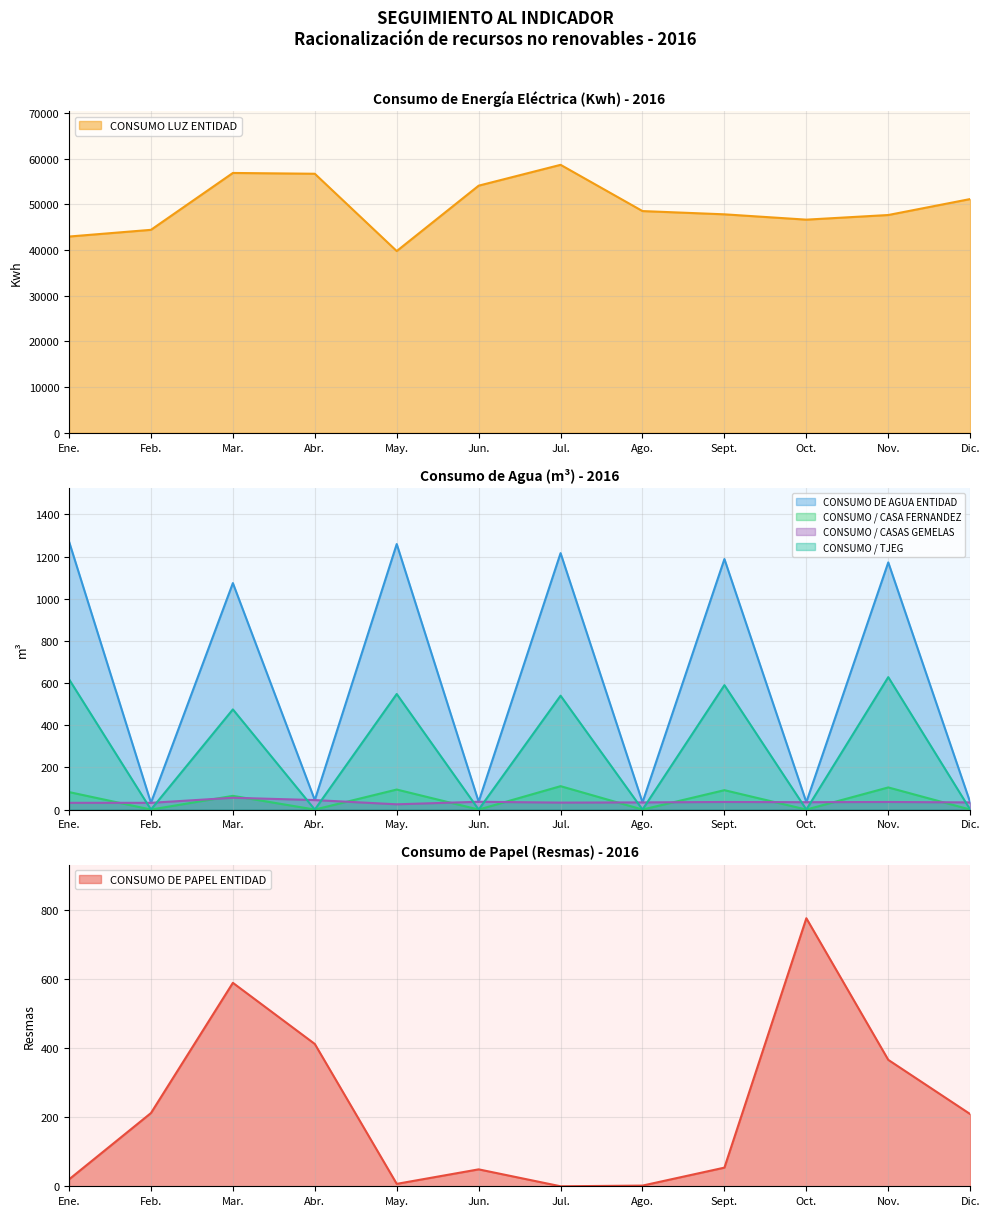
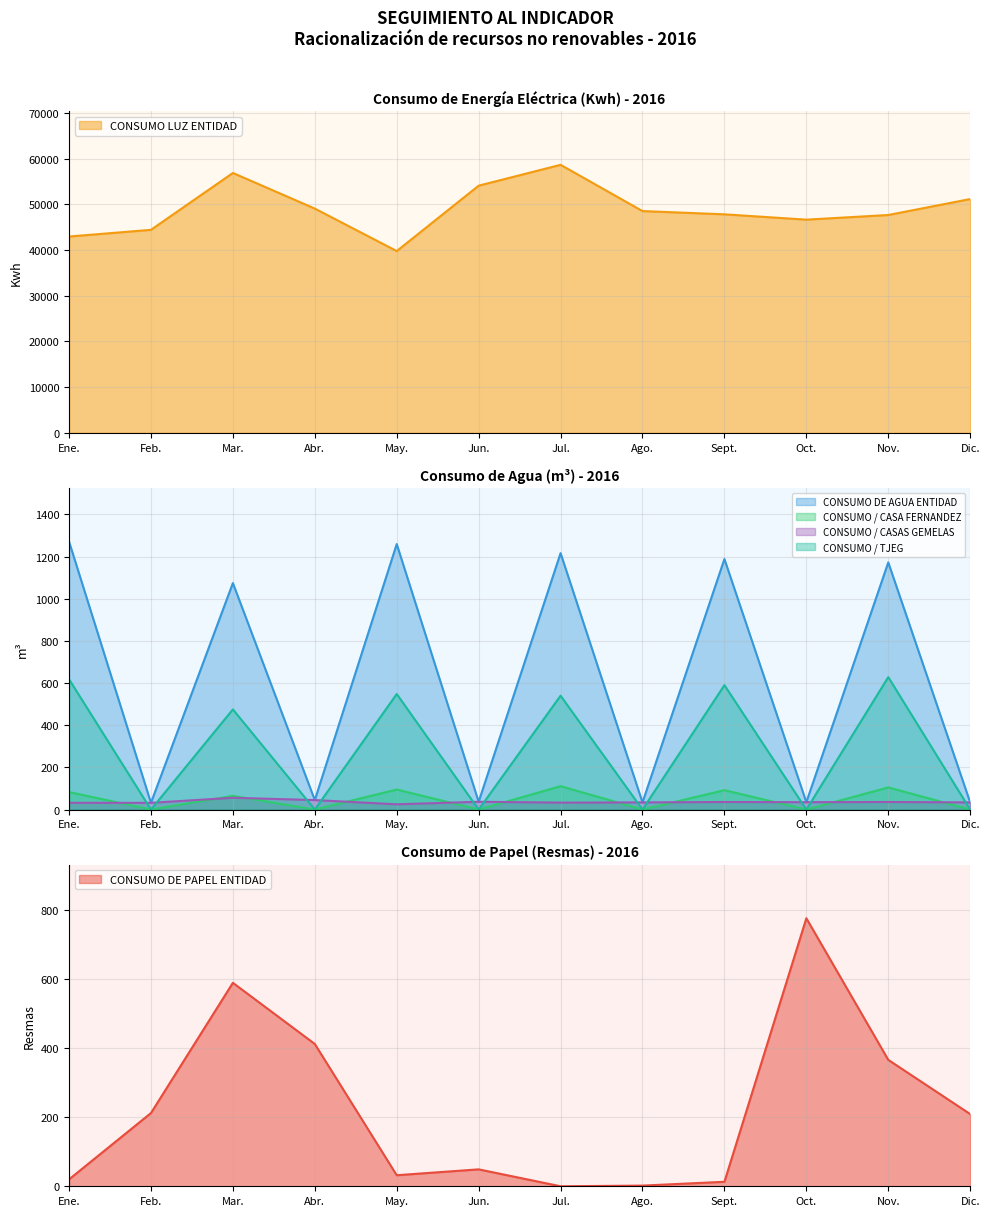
Consumo de Energía Eléctrica (Kwh) - 2016, Abr.: 57000 -> 49000
Consumo de Papel (Resmas) - 2016, May.: 10 -> 30
Consumo de Papel (Resmas) - 2016, Sept.: 50 -> 10
